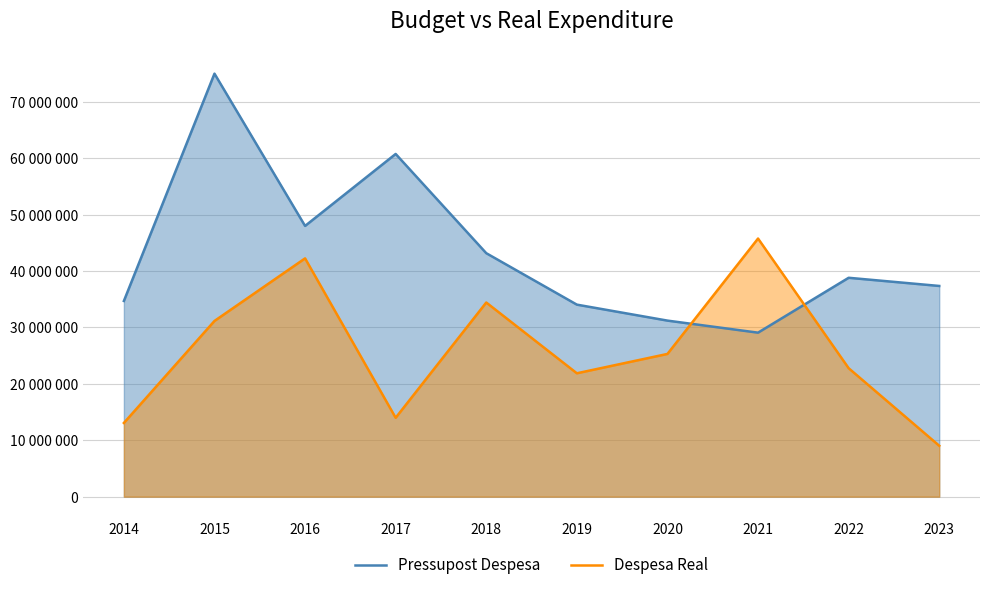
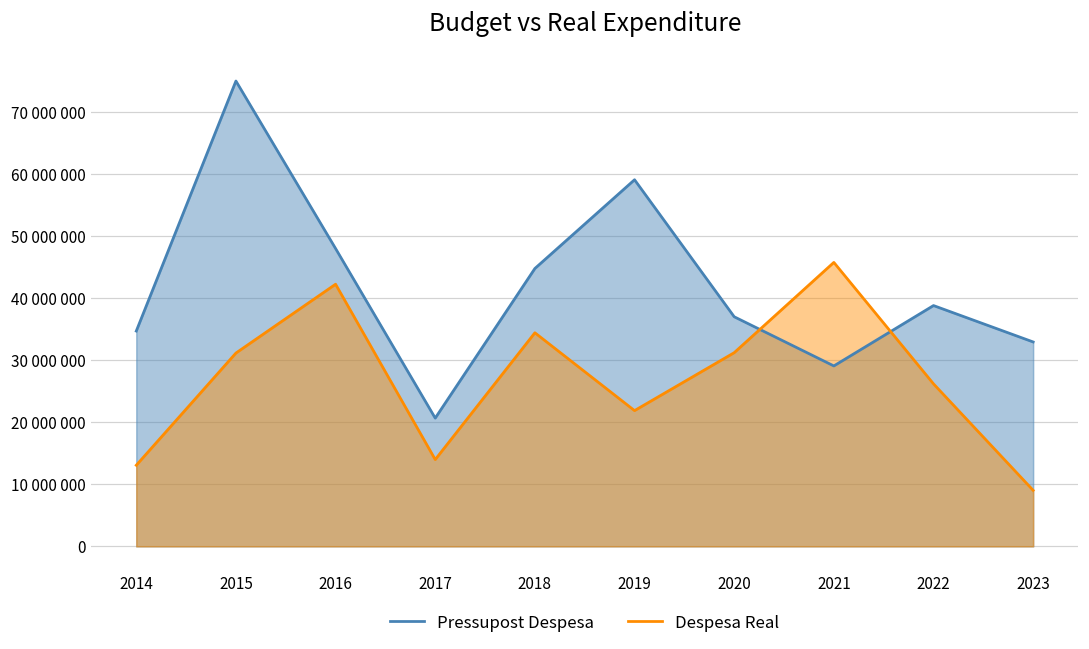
Pressupost Despesa, 2017: 61000000 -> 21000000
Pressupost Despesa, 2018: 43000000 -> 45000000
Pressupost Despesa, 2019: 34000000 -> 59000000
Pressupost Despesa, 2020: 31000000 -> 37000000
Despesa Real, 2020: 25000000 -> 31000000
Despesa Real, 2022: 23000000 -> 26000000
Pressupost Despesa, 2023: 37000000 -> 33000000
